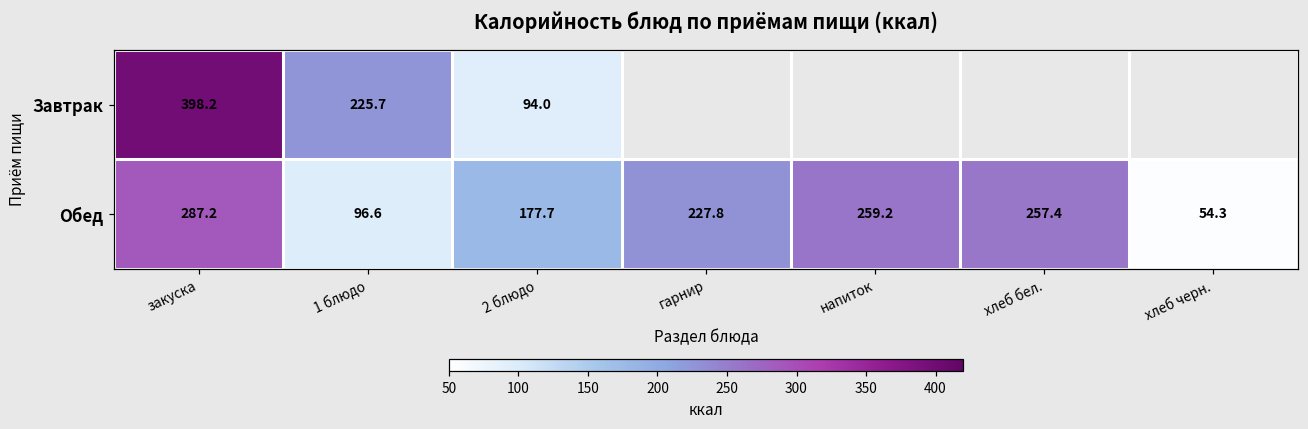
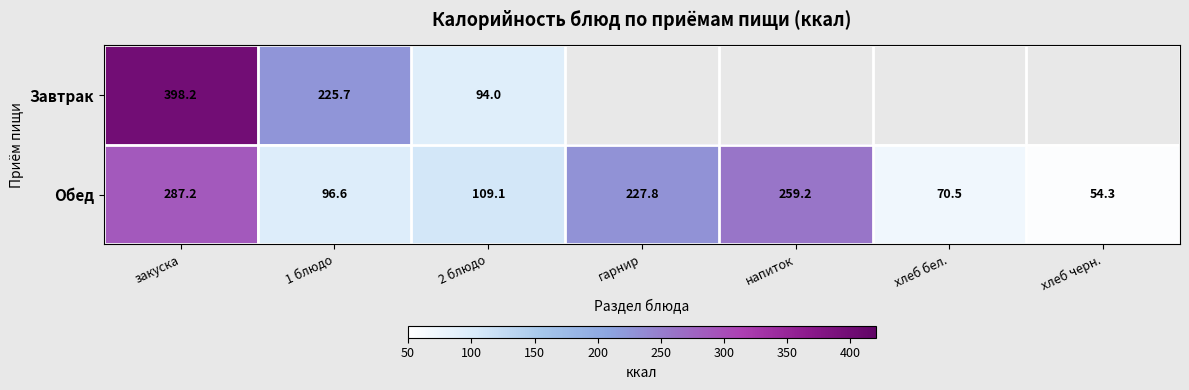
Обед, 2 блюдо: 177.7 -> 109.1
Обед, хлеб бел.: 257.4 -> 70.5
